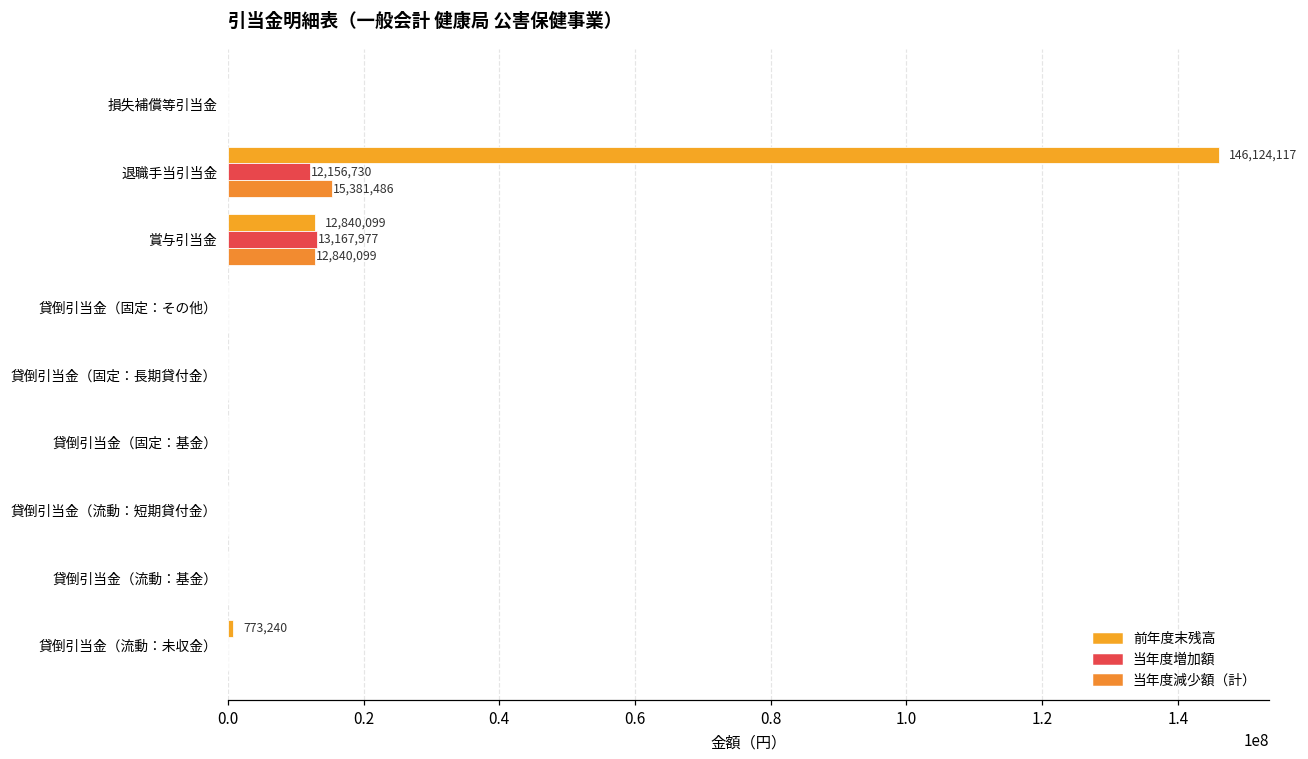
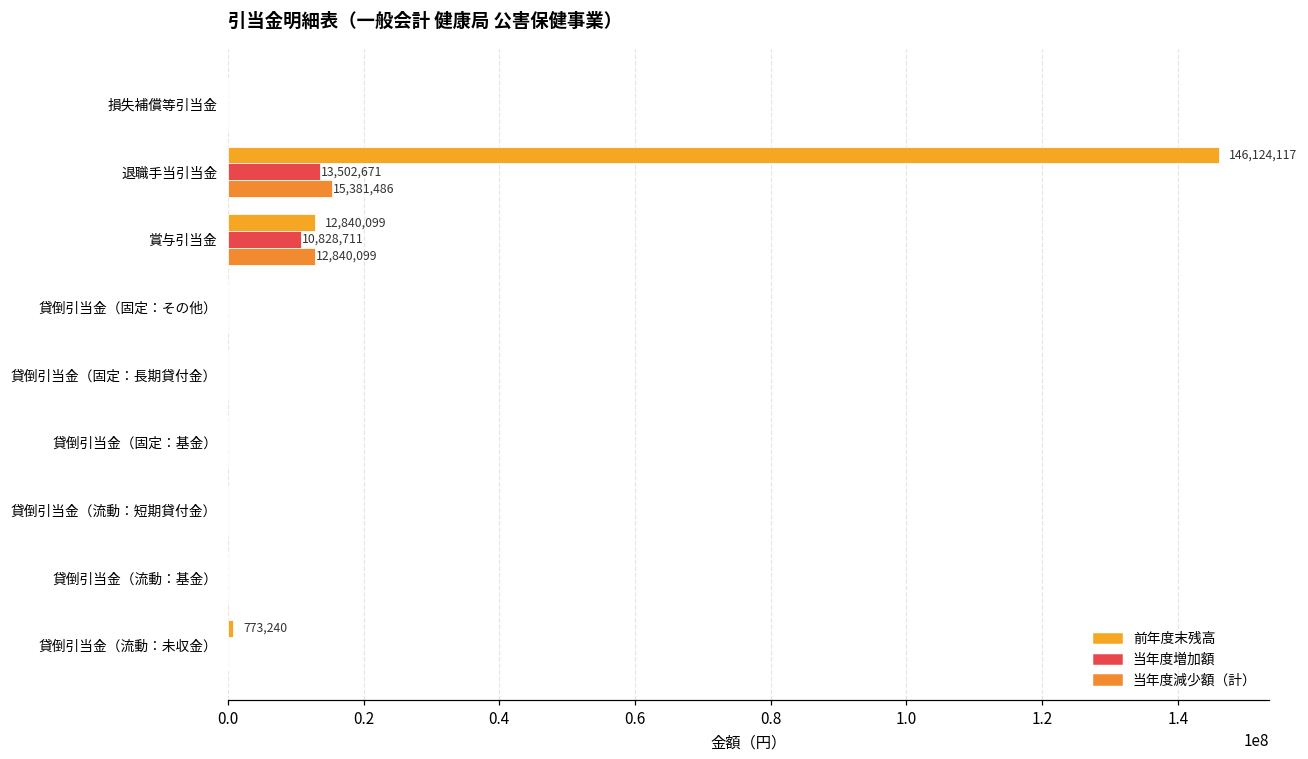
当年度増加額, 退職手当引当金: 12,156,730 -> 13,502,671
当年度増加額, 賞与引当金: 13,167,977 -> 10,828,711
